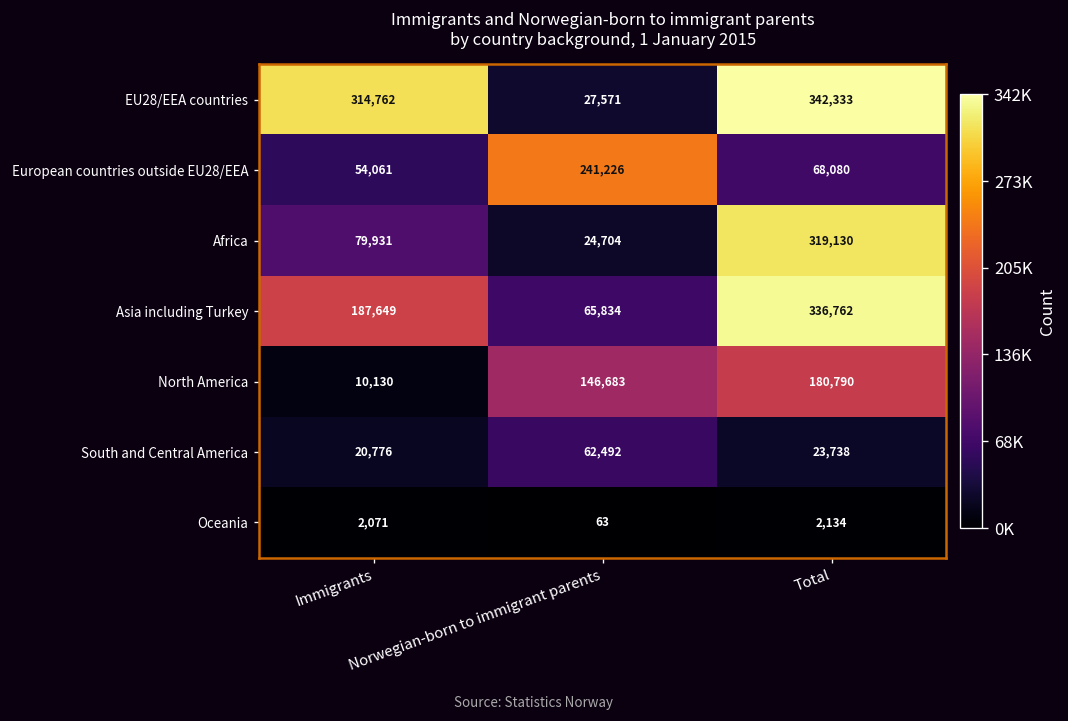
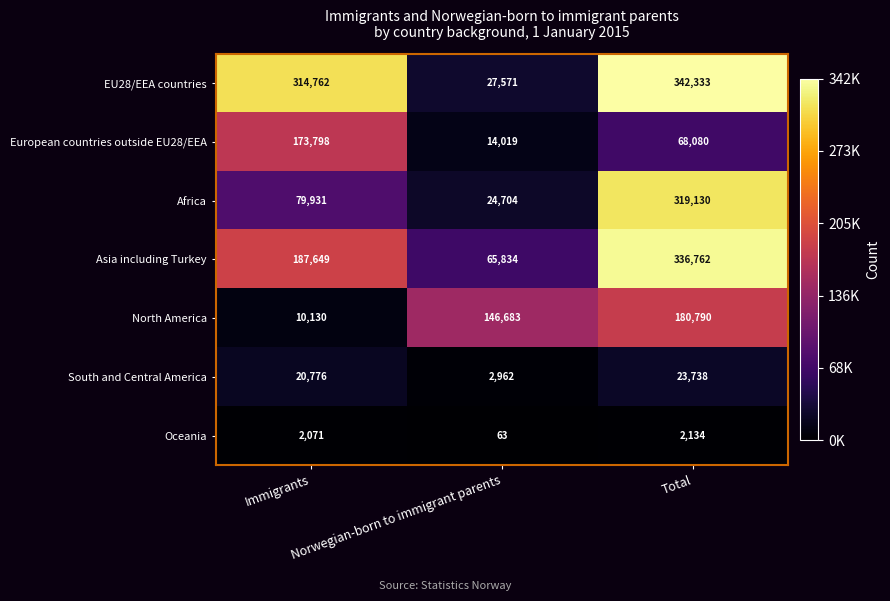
European countries outside EU28/EEA, Immigrants: 54,061 -> 173,798
European countries outside EU28/EEA, Norwegian-born to immigrant parents: 241,226 -> 14,019
South and Central America, Norwegian-born to immigrant parents: 62,492 -> 2,962
